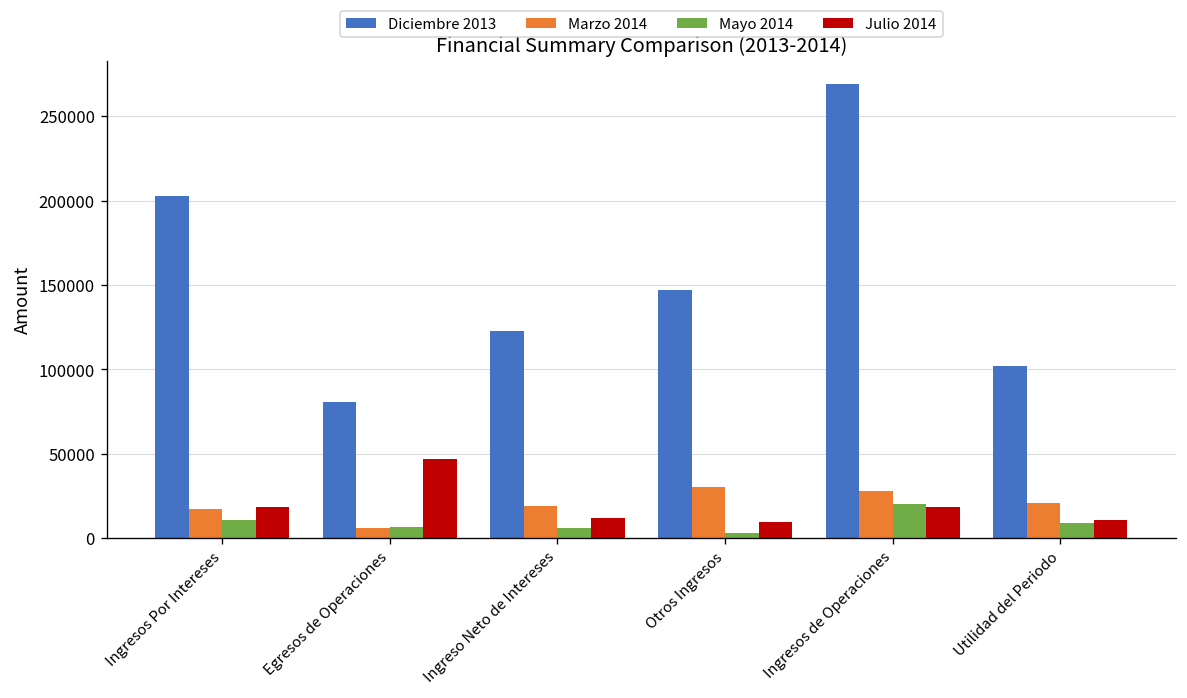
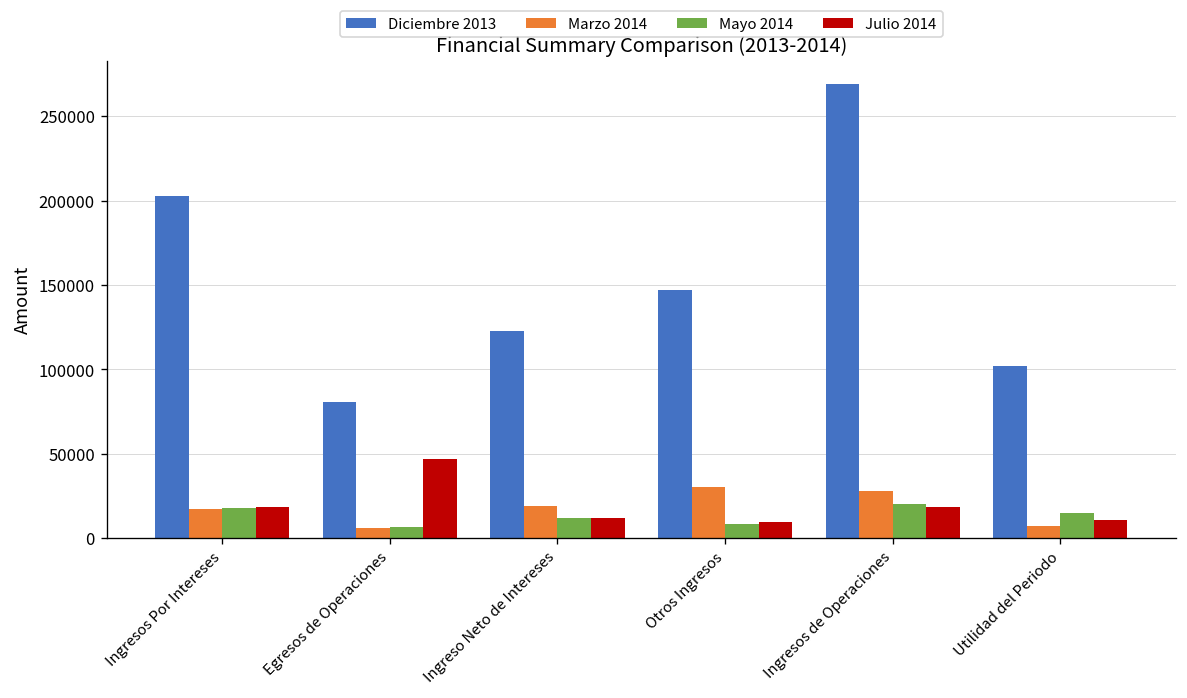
Mayo 2014, Ingresos Por Intereses: 10000 -> 18000
Mayo 2014, Ingreso Neto de Intereses: 6000 -> 12000
Mayo 2014, Otros Ingresos: 3000 -> 9000
Marzo 2014, Utilidad del Periodo: 21000 -> 7000
Mayo 2014, Utilidad del Periodo: 9000 -> 15000
